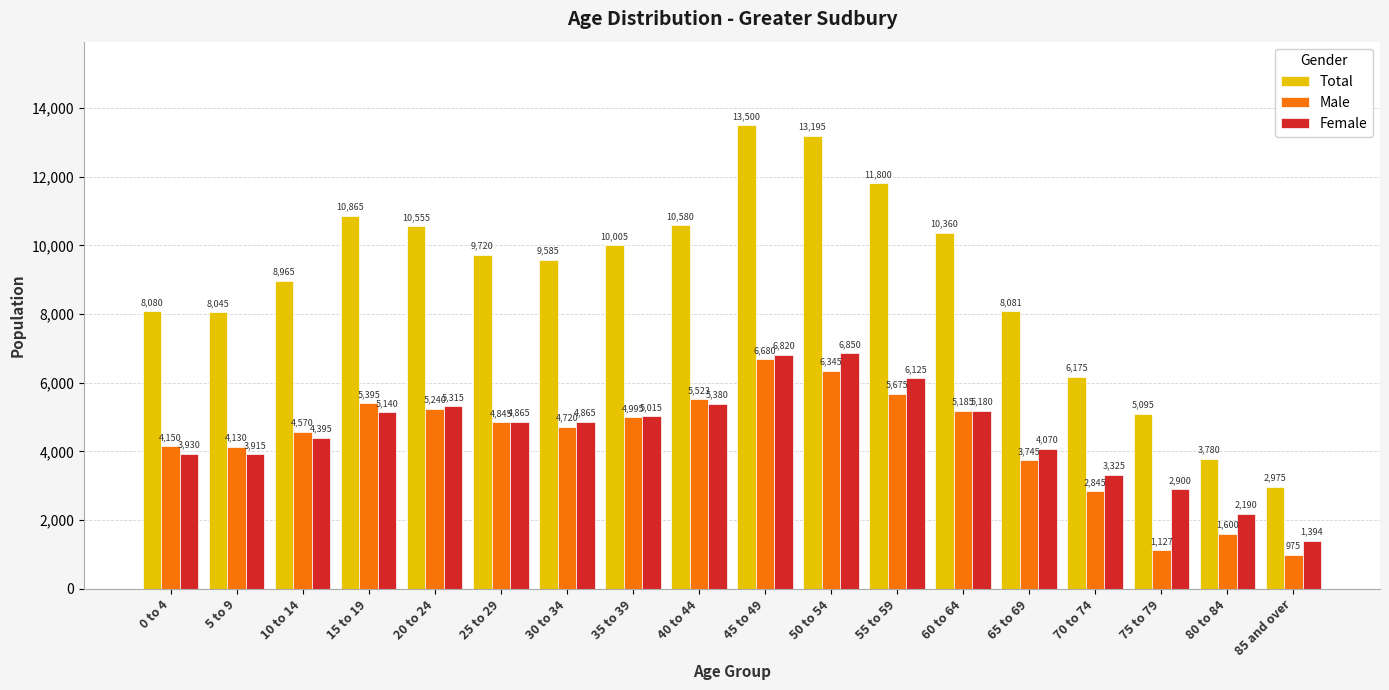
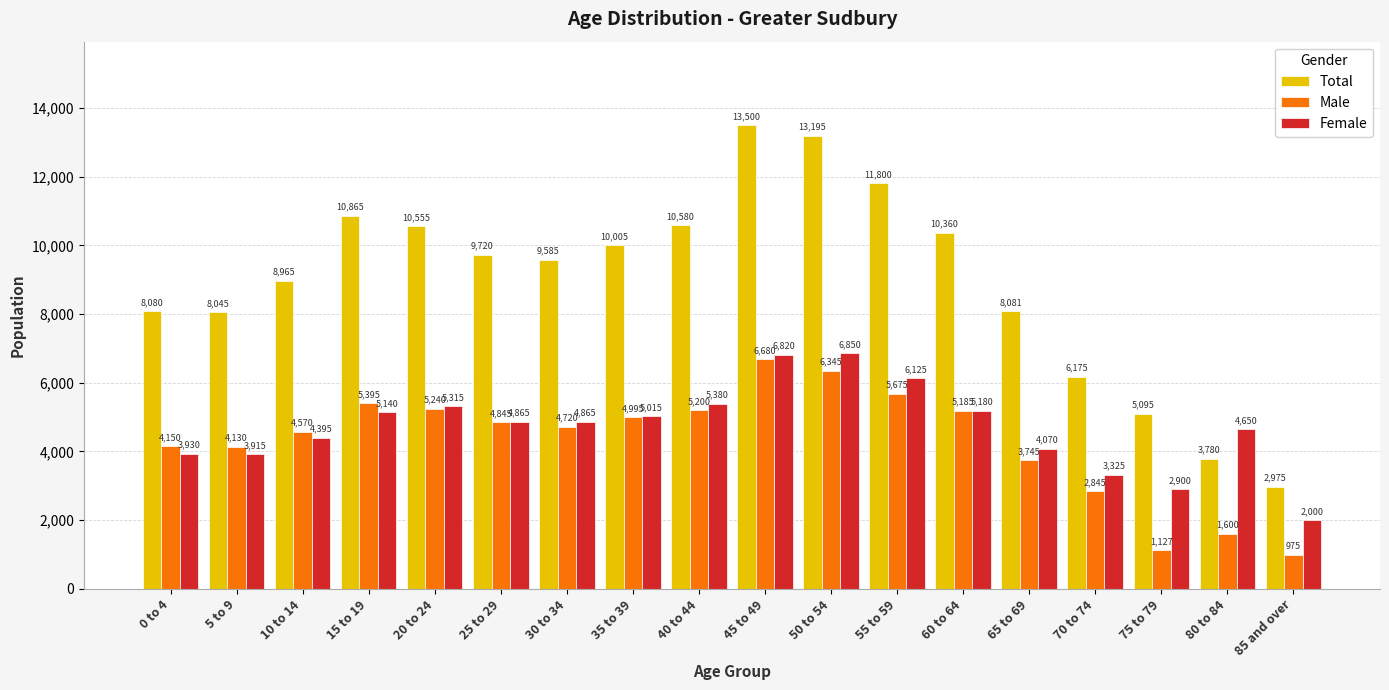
Male, 40 to 44: 5,523 -> 5,200
Female, 80 to 84: 2,190 -> 4,650
Female, 85 and over: 1,394 -> 2,000
